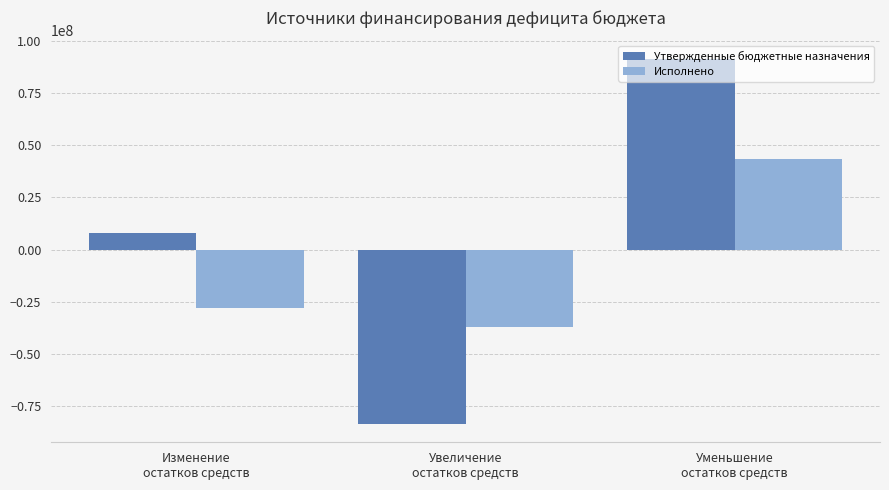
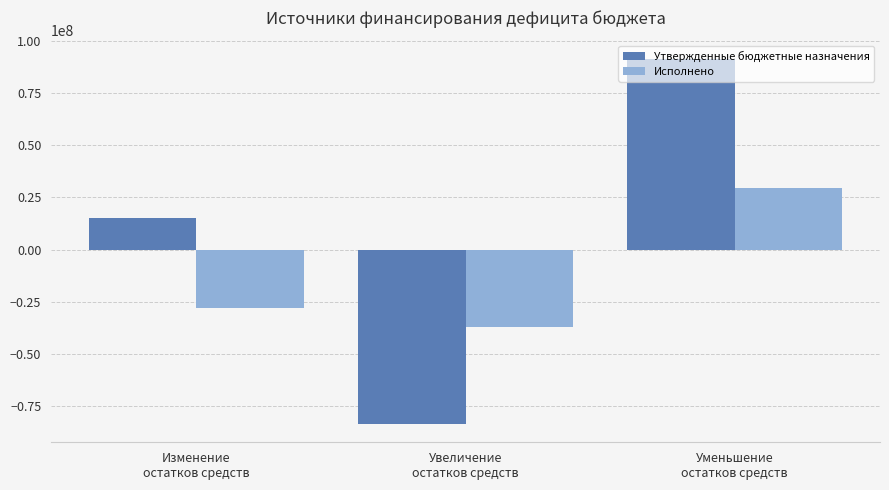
Утвержденные бюджетные назначения, Изменение остатков средств: 8000000 -> 15000000
Исполнено, Уменьшение остатков средств: 43000000 -> 30000000
